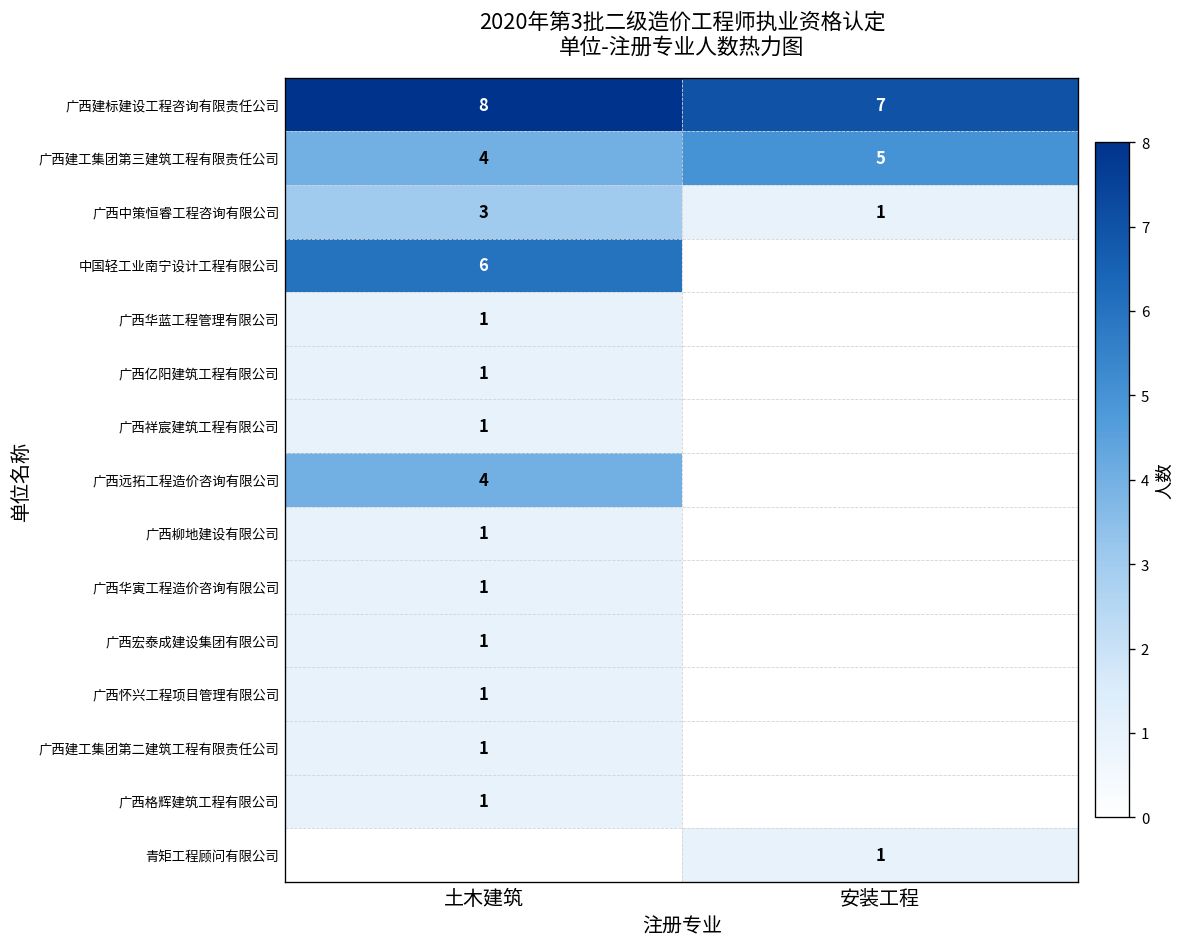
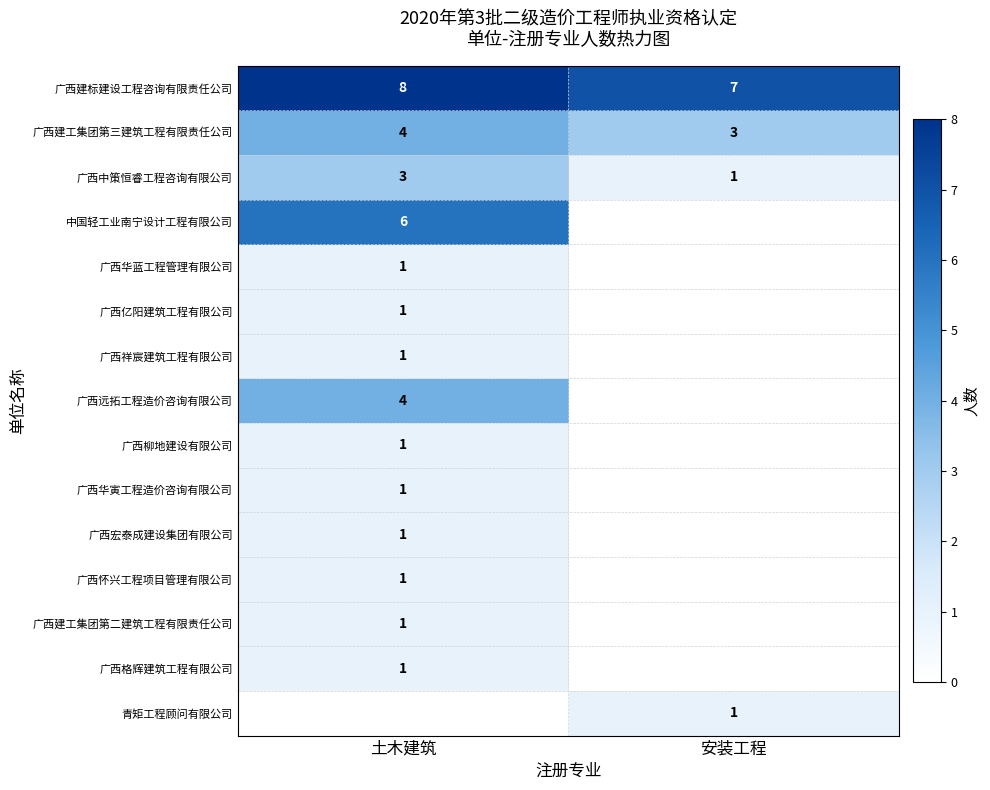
广西建工集团第三建筑工程有限责任公司, 安装工程: 5 -> 3
